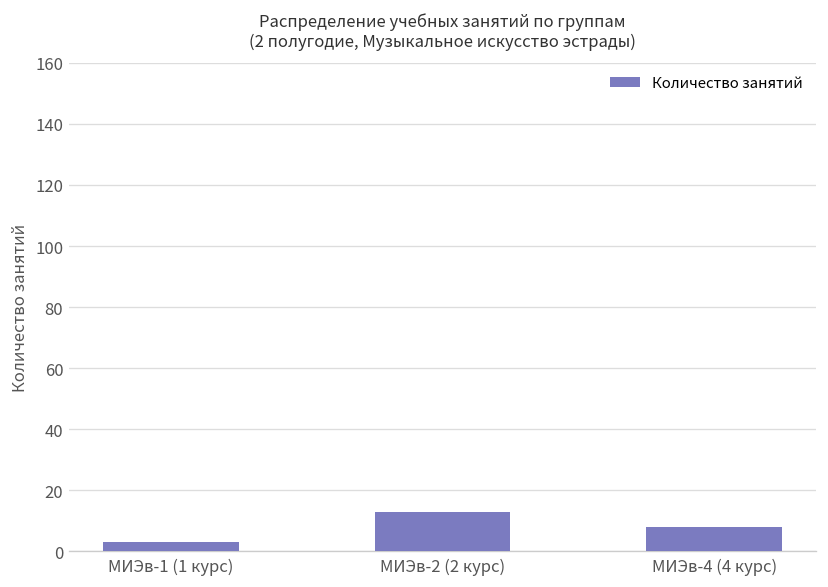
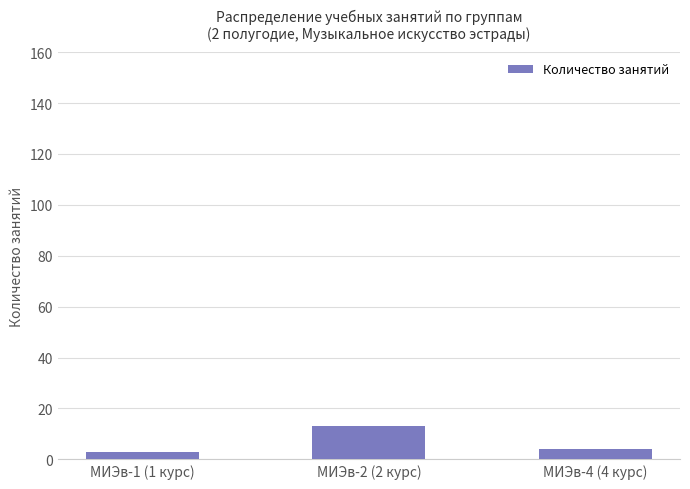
МИЭв-4 (4 курс): 8 -> 4
